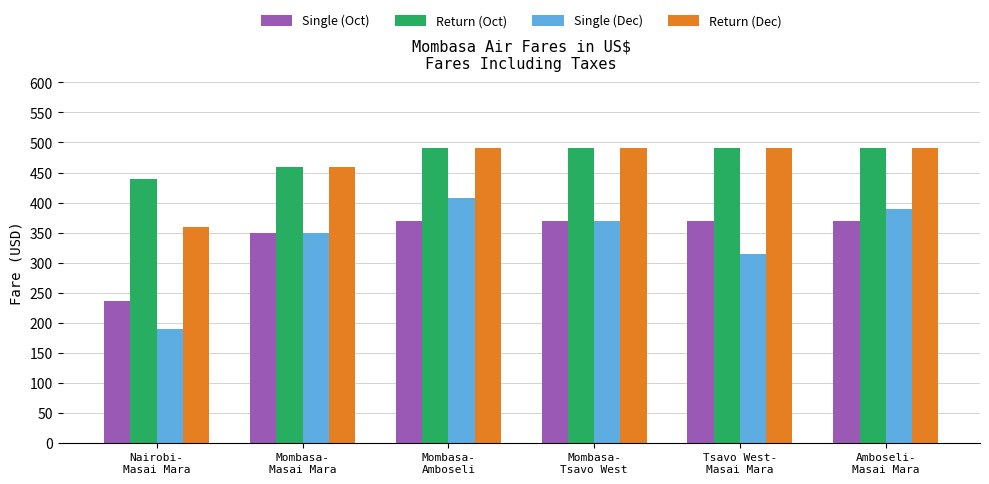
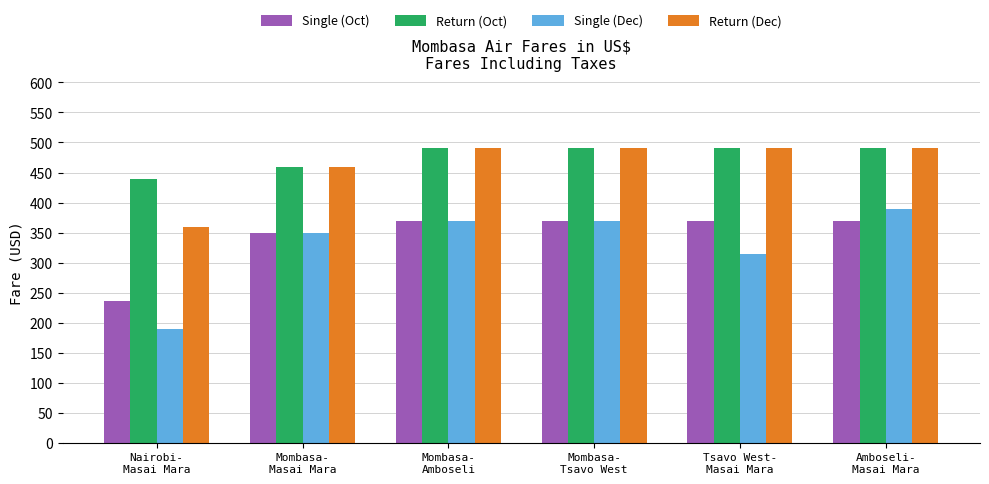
Single (Dec), Mombasa- Amboseli: 410 -> 370
